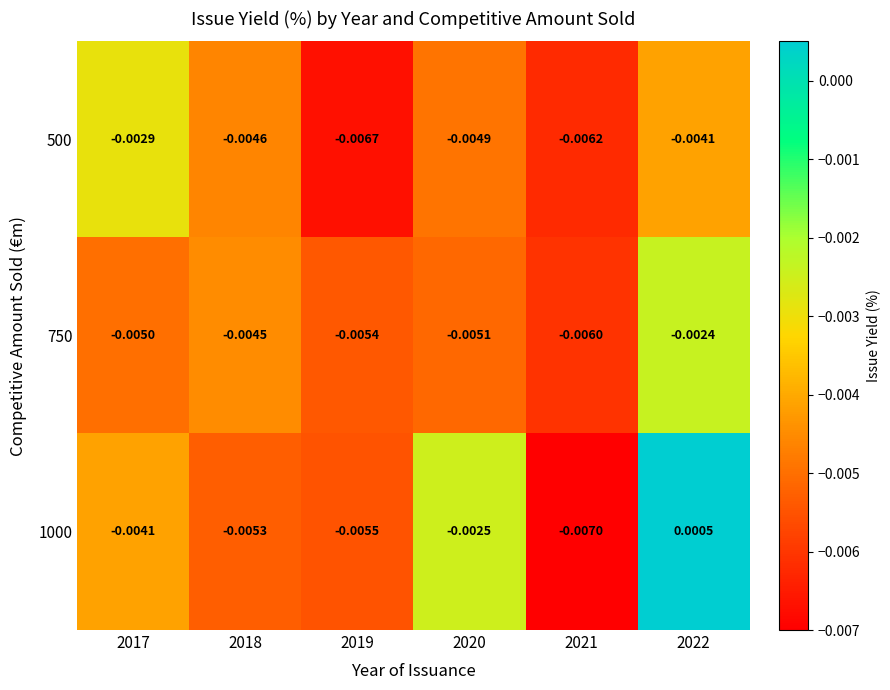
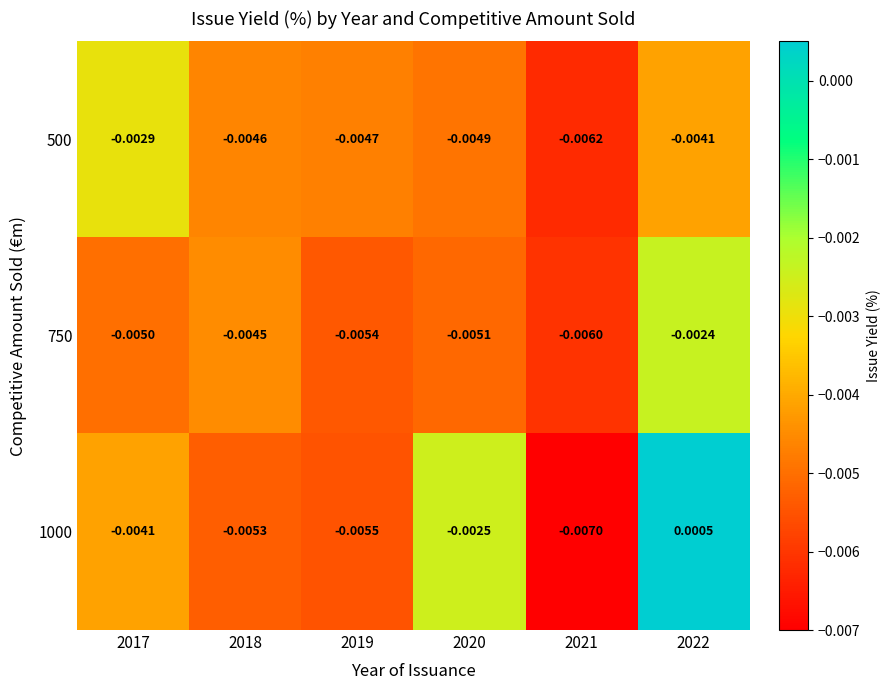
500, 2019: -0.0067 -> -0.0047
